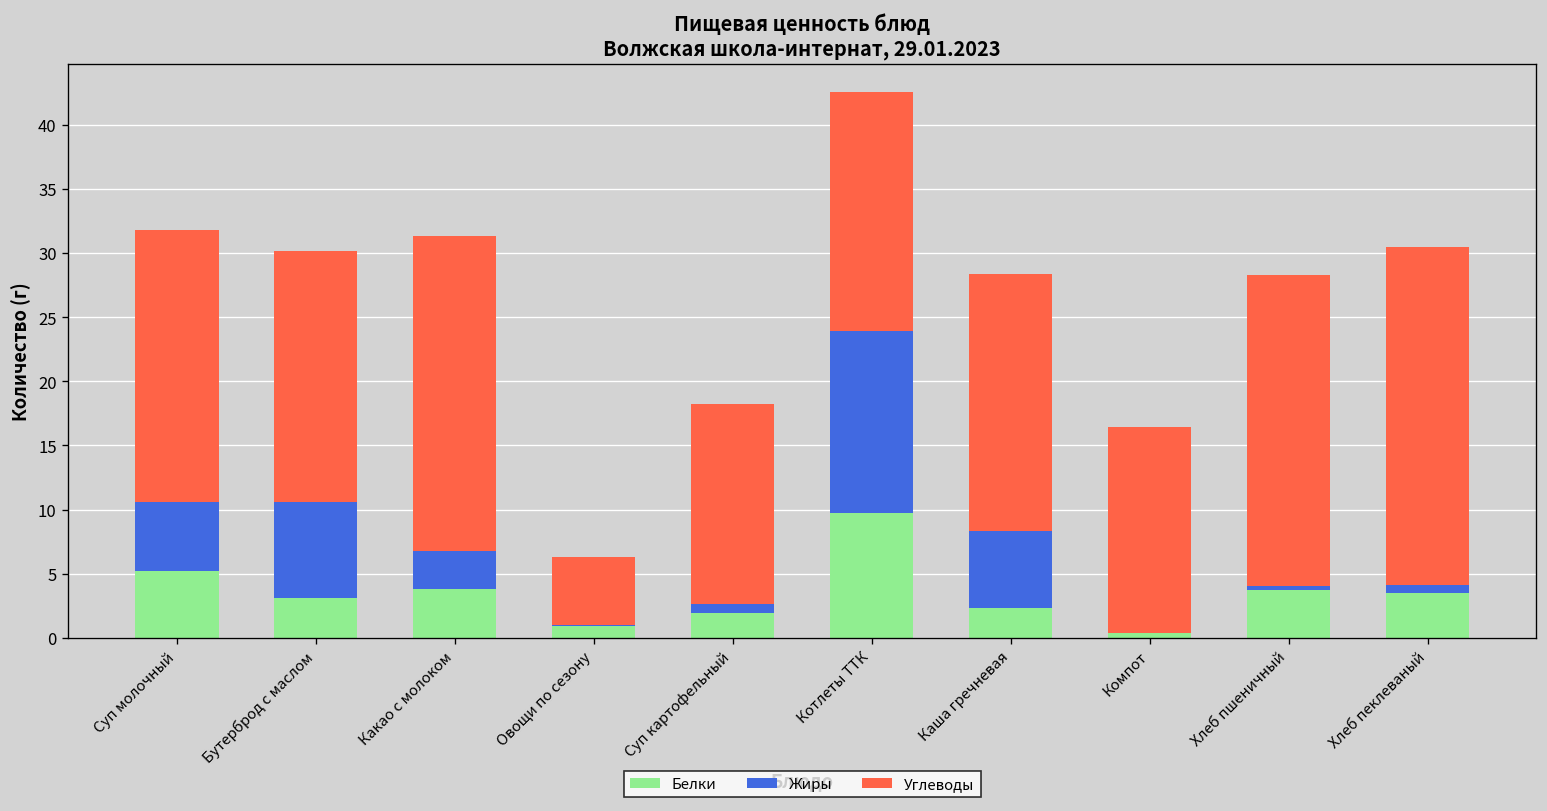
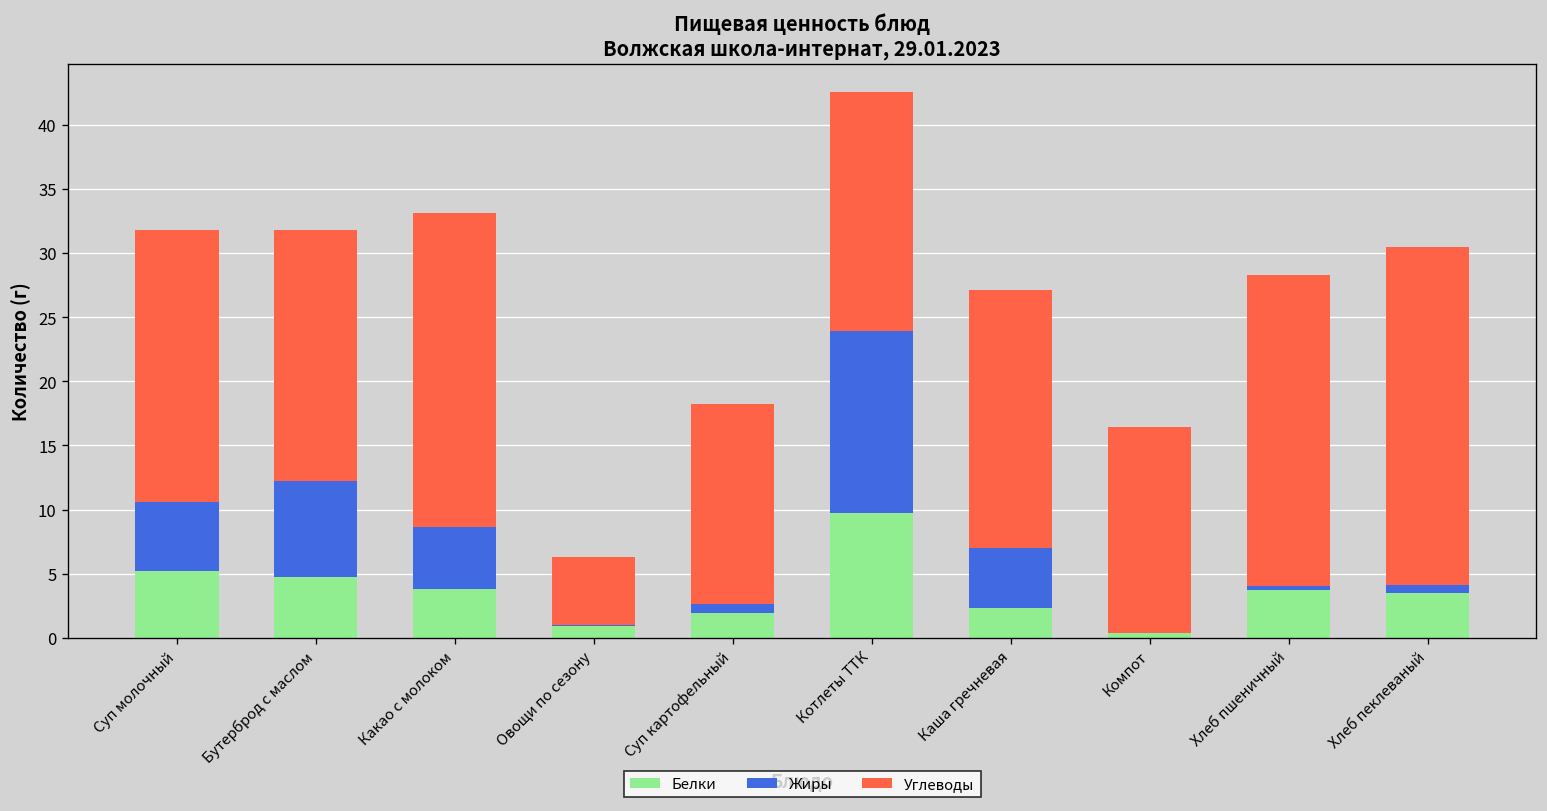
Белки, Бутерброд с маслом: 3.1 -> 4.7
Жиры, Какао с молоком: 3.0 -> 4.8
Жиры, Каша гречневая: 6.0 -> 4.7
